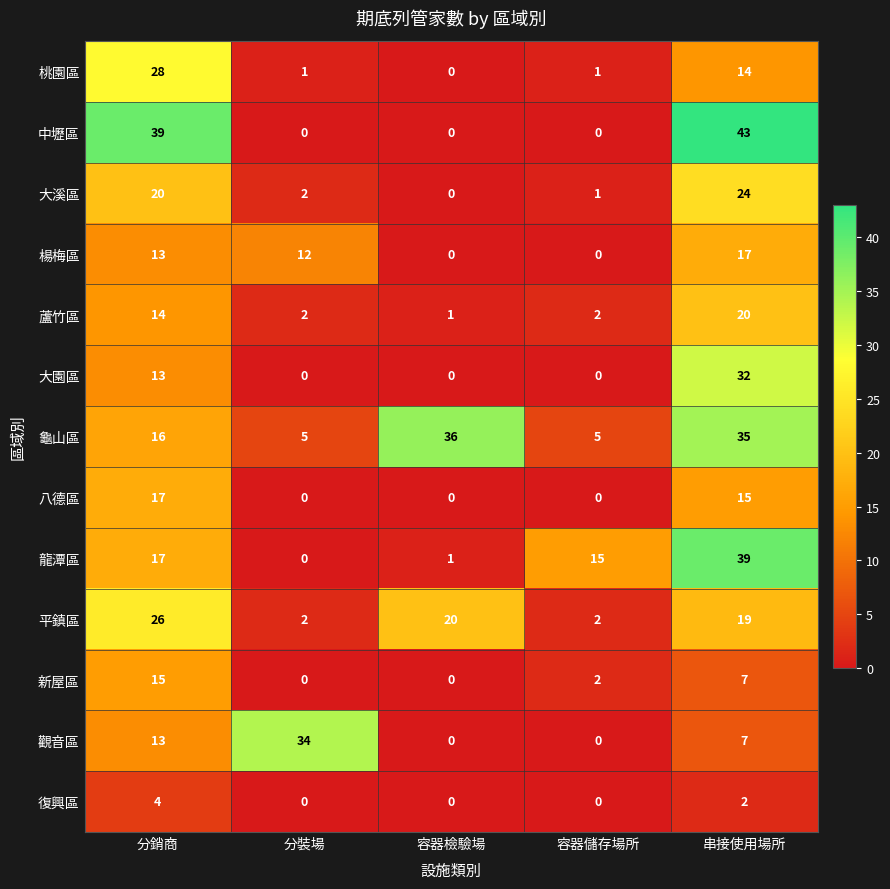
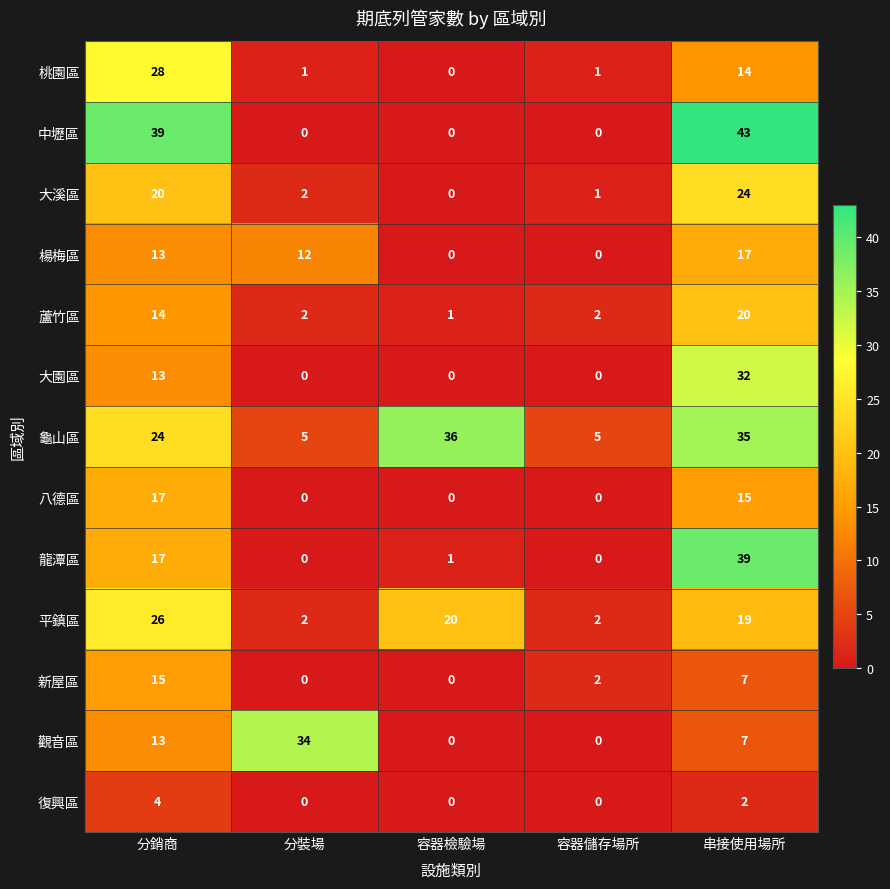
龜山區, 分銷商: 16 -> 24
龍潭區, 容器儲存場所: 15 -> 0
